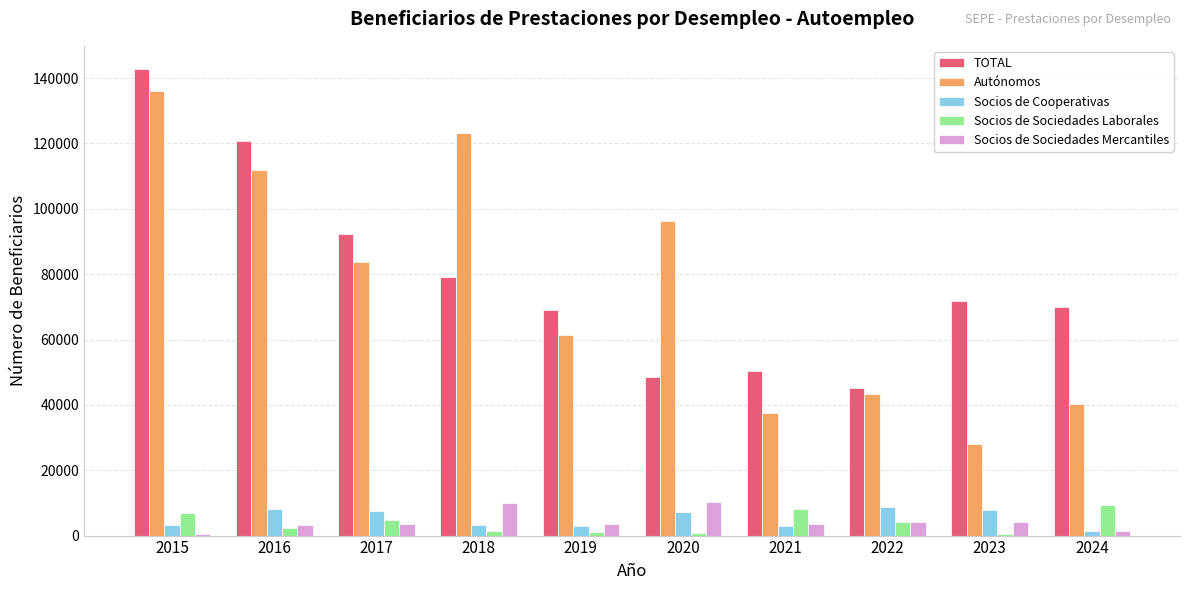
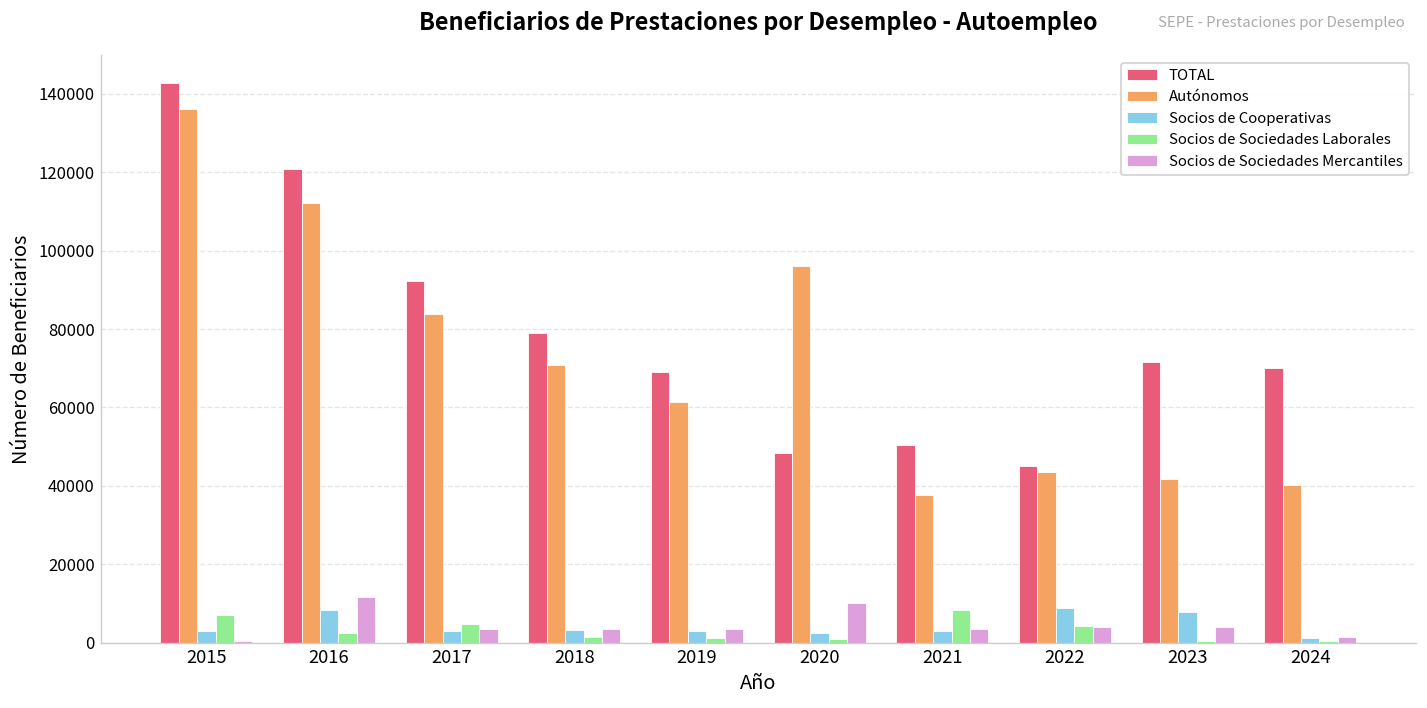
Socios de Sociedades Mercantiles, 2016: 3000 -> 12000
Socios de Cooperativas, 2017: 8000 -> 3000
Autónomos, 2018: 123000 -> 71000
Socios de Sociedades Mercantiles, 2018: 10000 -> 4000
Socios de Cooperativas, 2020: 7000 -> 2000
Autónomos, 2023: 28000 -> 42000
Socios de Sociedades Laborales, 2024: 9000 -> 1000
